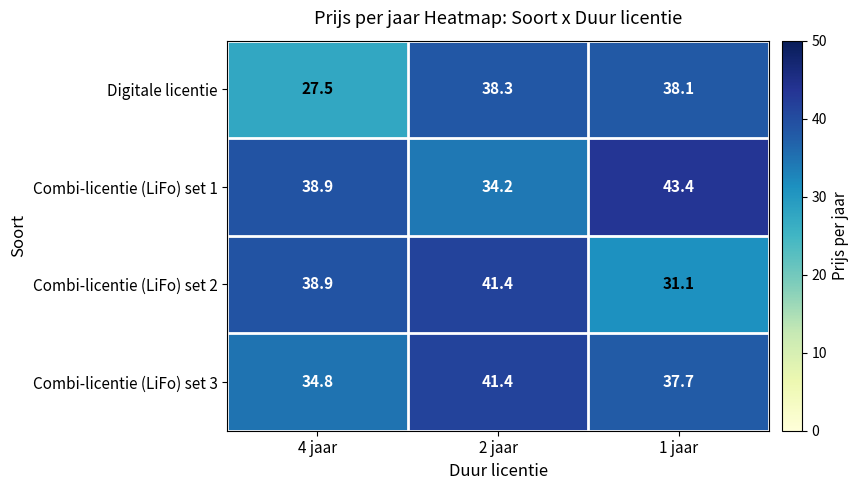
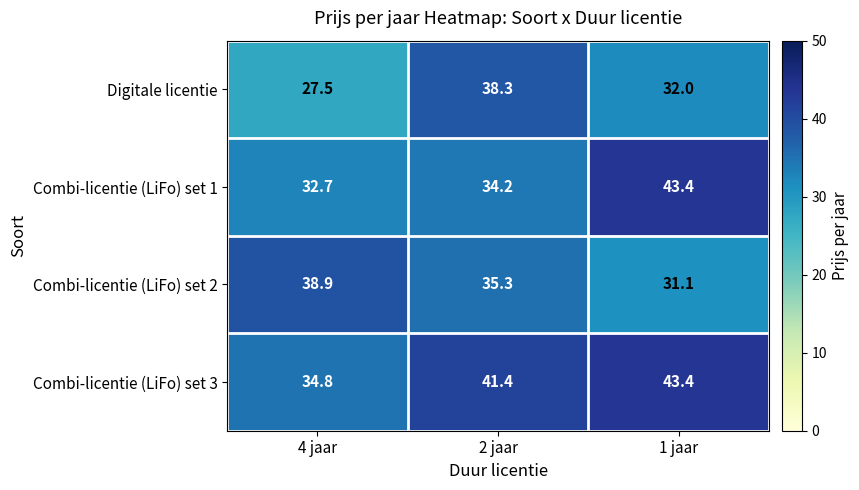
Digitale licentie, 1 jaar: 38.1 -> 32.0
Combi-licentie (LiFo) set 1, 4 jaar: 38.9 -> 32.7
Combi-licentie (LiFo) set 2, 2 jaar: 41.4 -> 35.3
Combi-licentie (LiFo) set 3, 1 jaar: 37.7 -> 43.4
